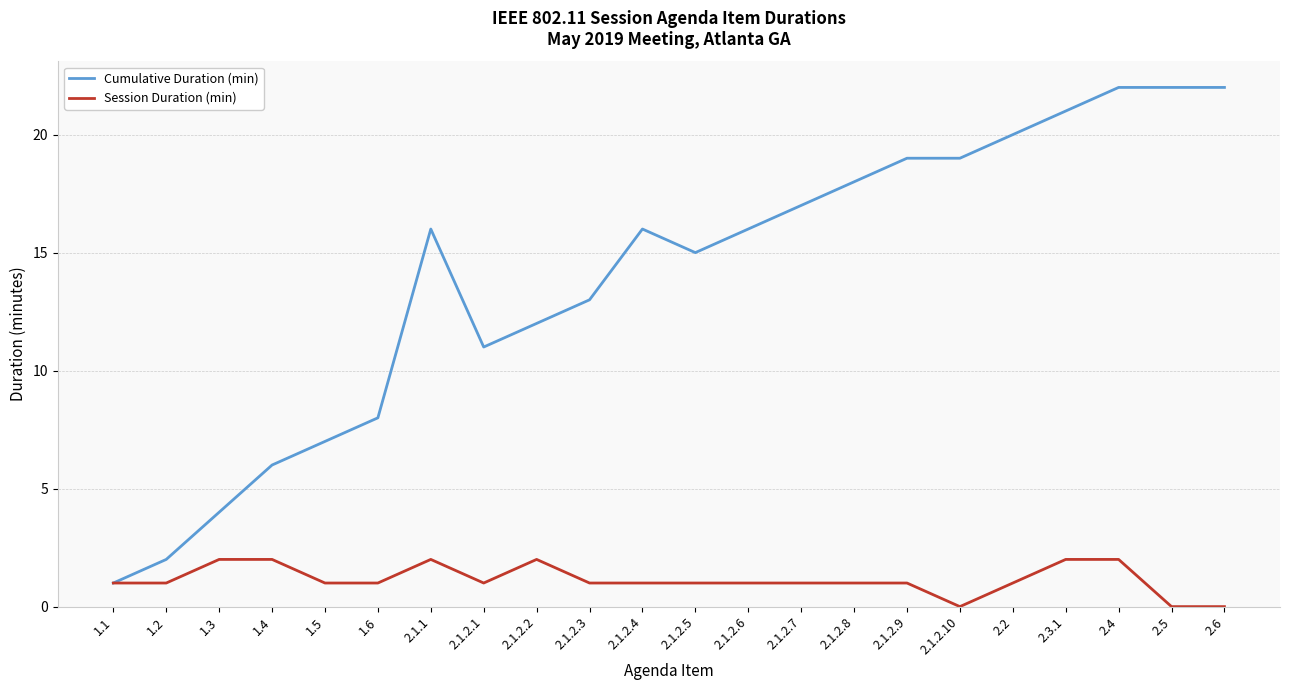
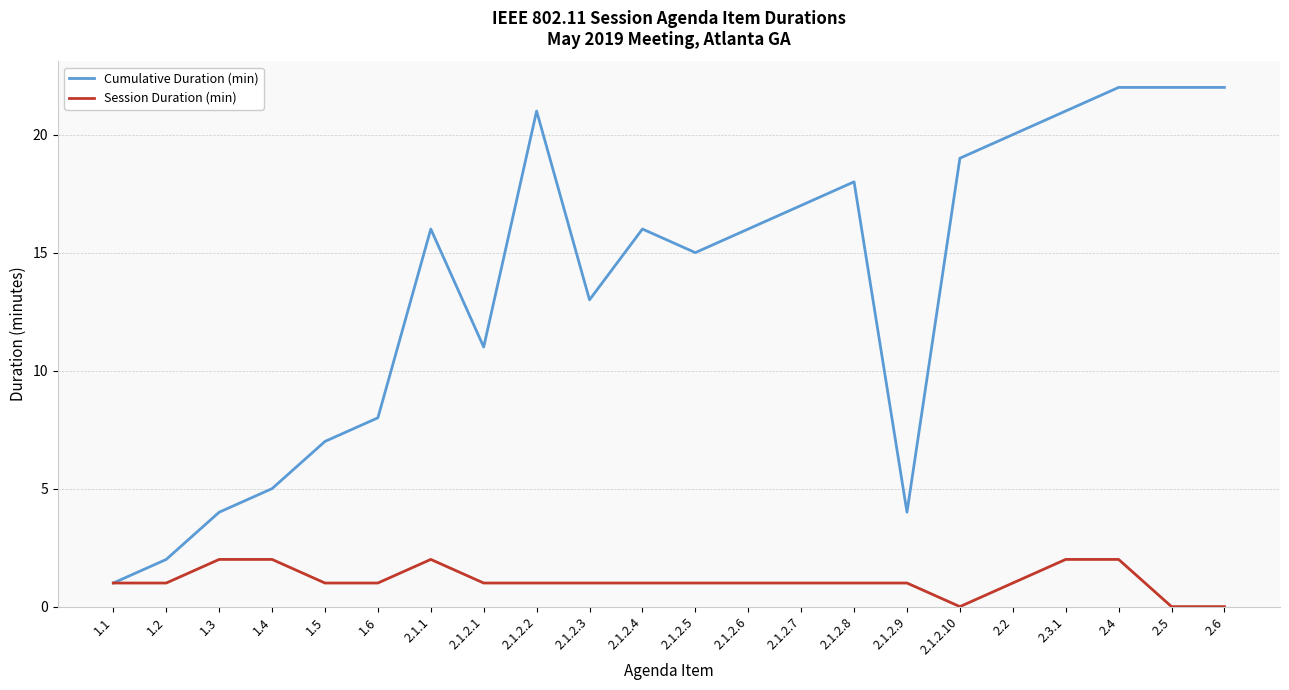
Cumulative Duration (min), 1.4: 6 -> 5
Cumulative Duration (min), 2.1.2.2: 12 -> 21
Session Duration (min), 2.1.2.2: 2 -> 1
Cumulative Duration (min), 2.1.2.9: 19 -> 4
